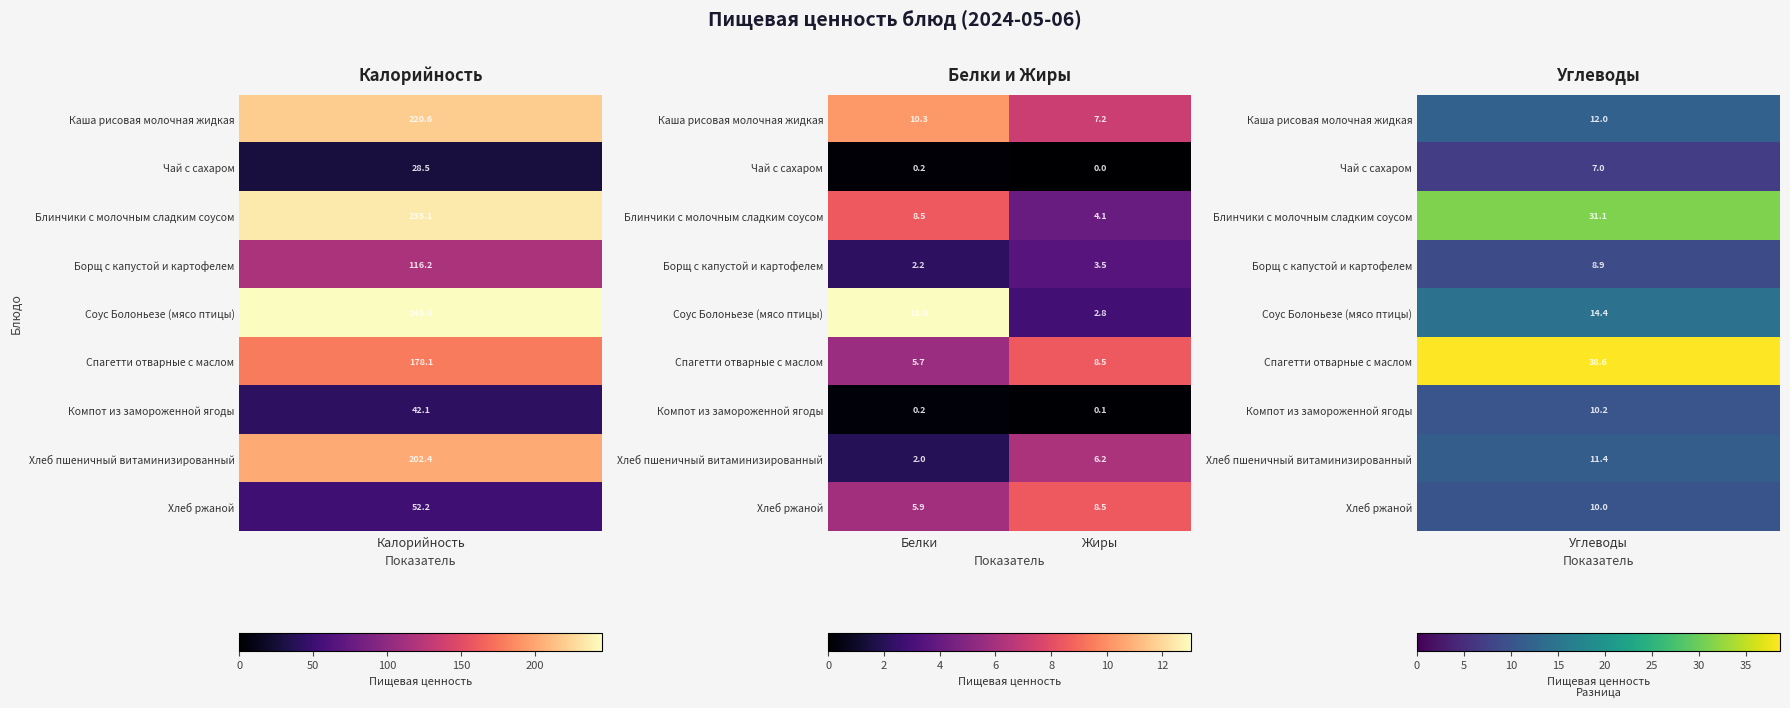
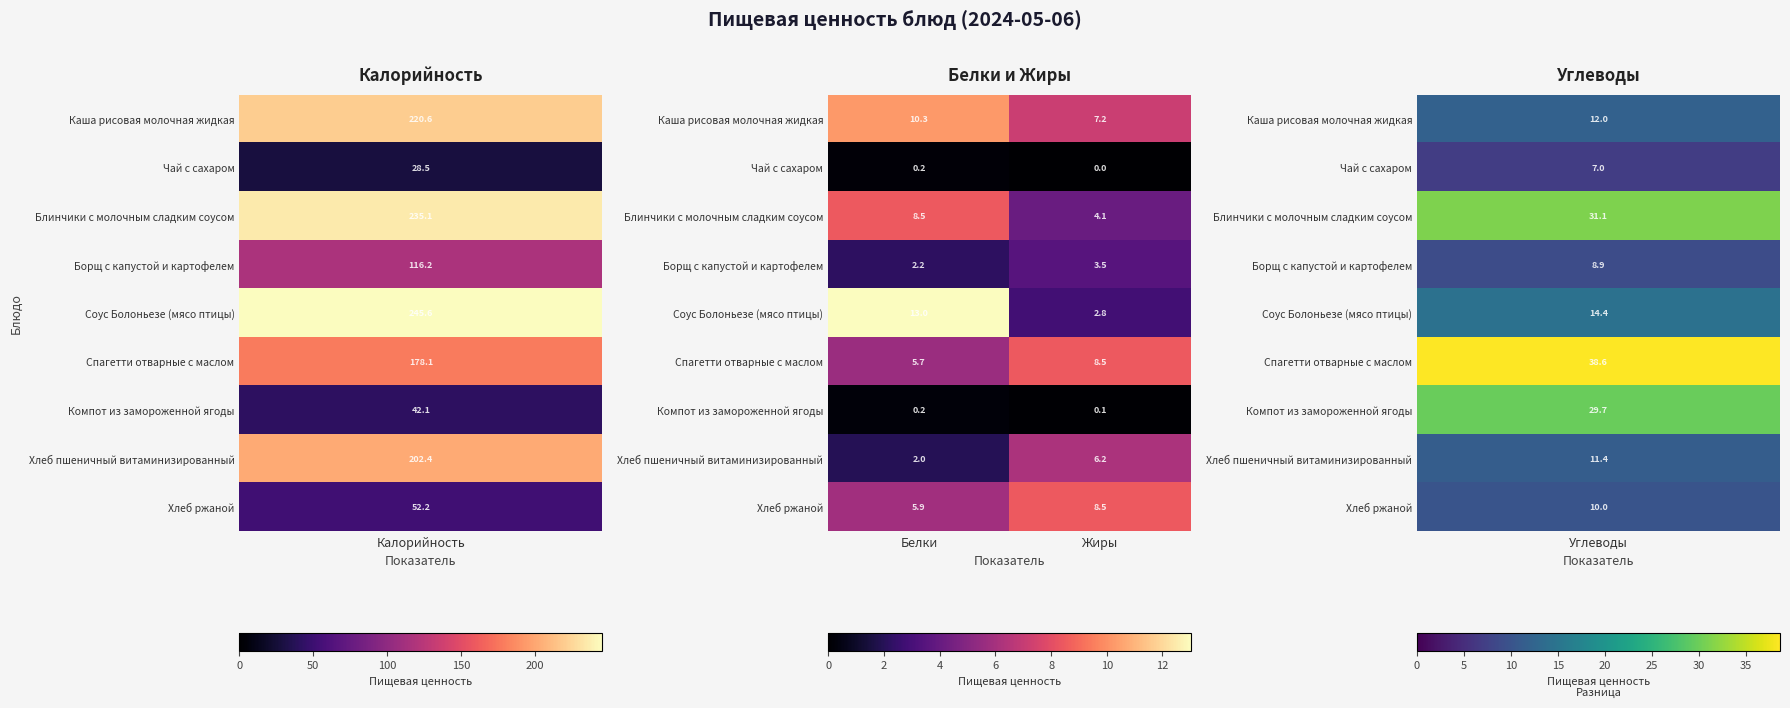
Углеводы, Компот из замороженной ягоды, Углеводы: 10.2 -> 29.7
